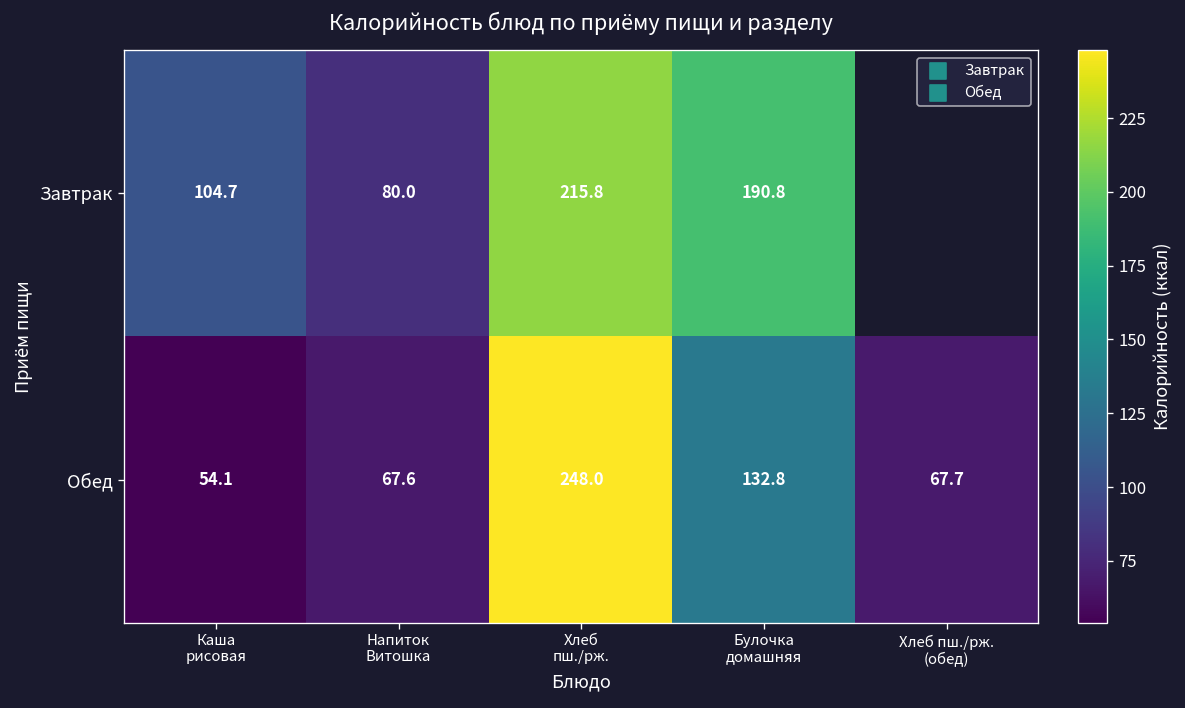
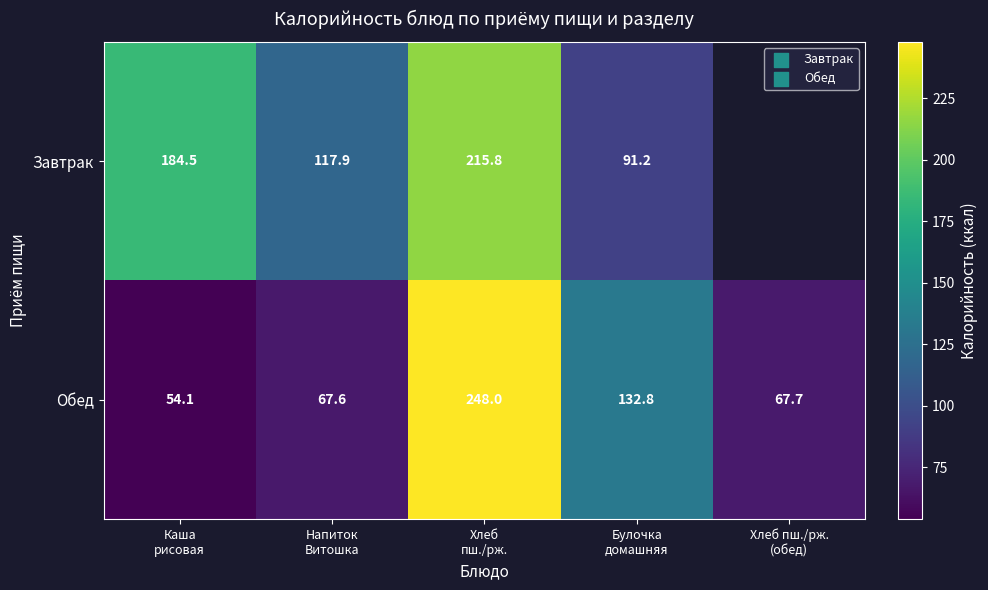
Завтрак, Каша рисовая: 104.7 -> 184.5
Завтрак, Напиток Витошка: 80.0 -> 117.9
Завтрак, Булочка домашняя: 190.8 -> 91.2
